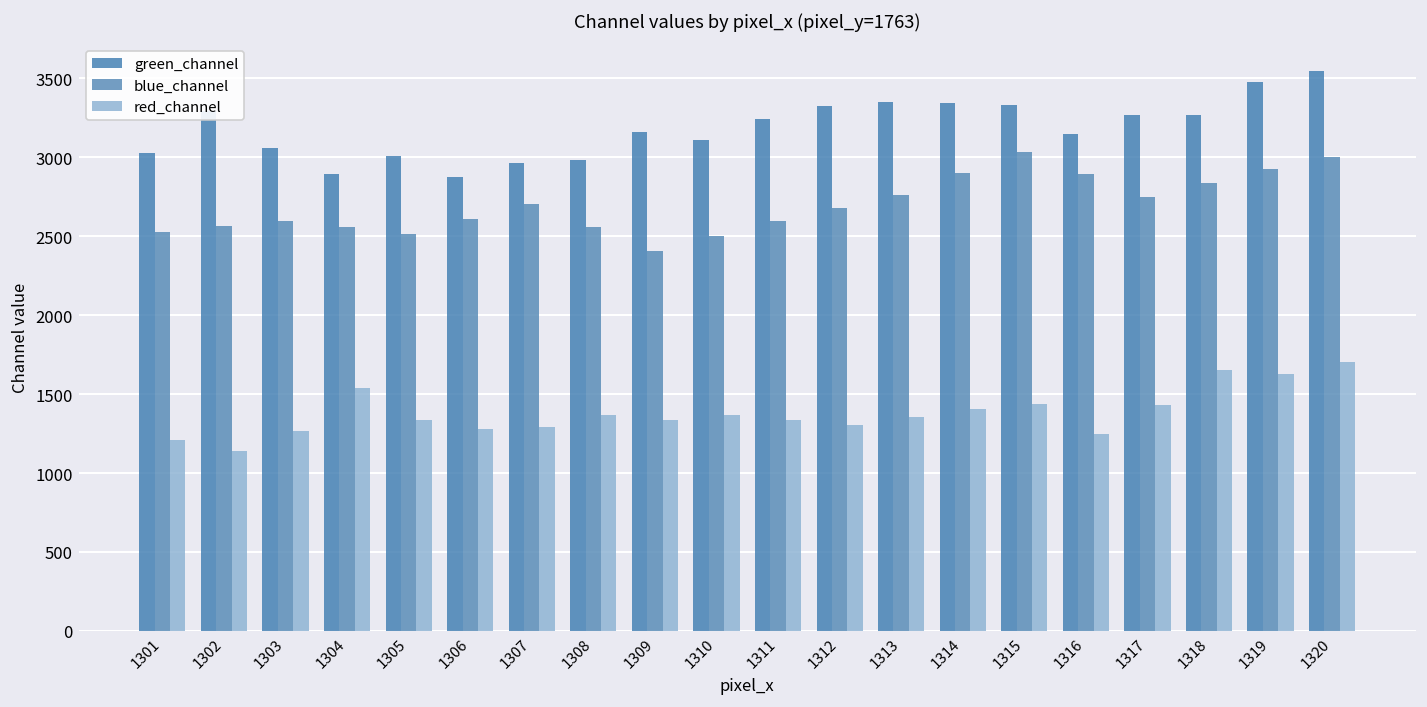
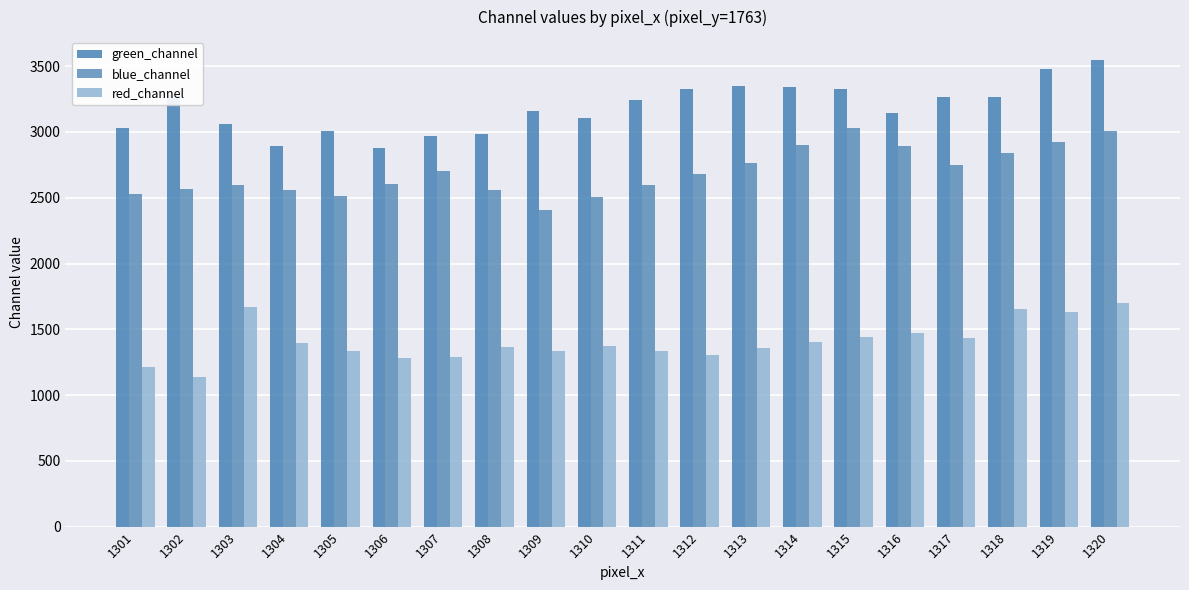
red_channel, 1303: 1270 -> 1670
red_channel, 1304: 1540 -> 1390
red_channel, 1316: 1250 -> 1470
